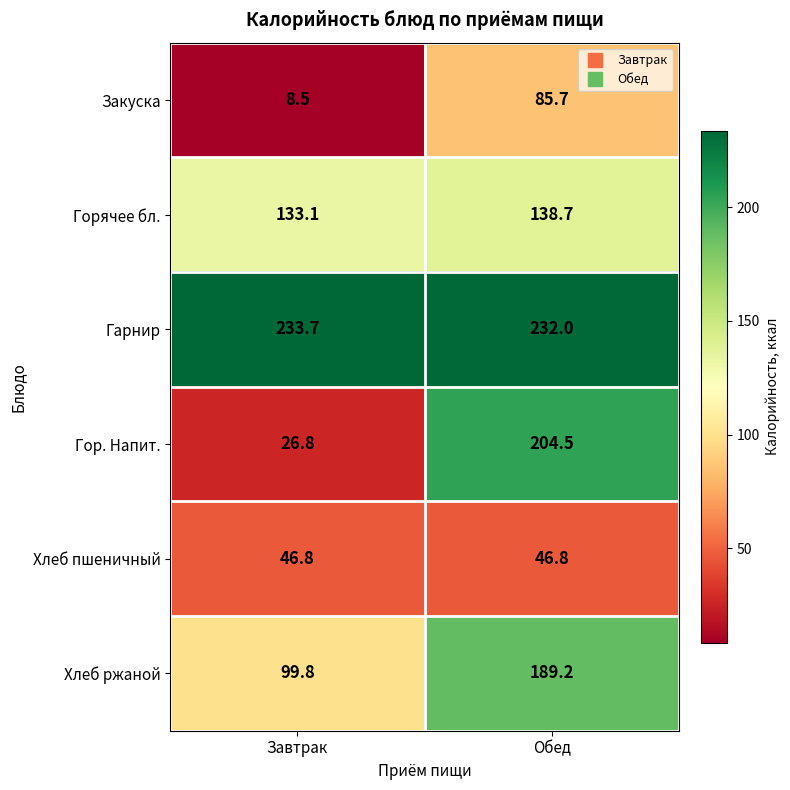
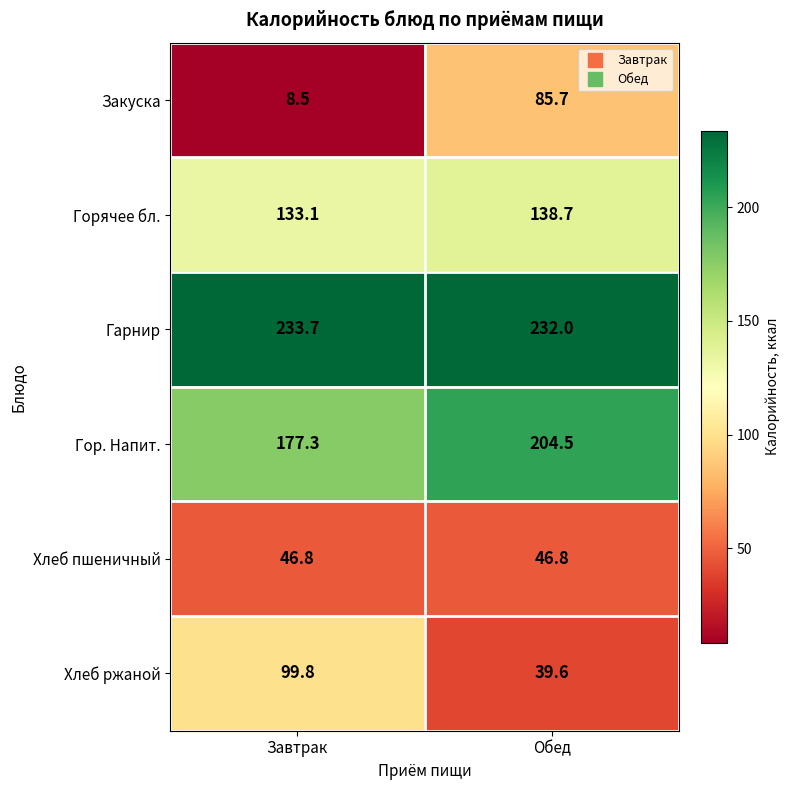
Гор. Напит., Завтрак: 26.8 -> 177.3
Хлеб ржаной, Обед: 189.2 -> 39.6
